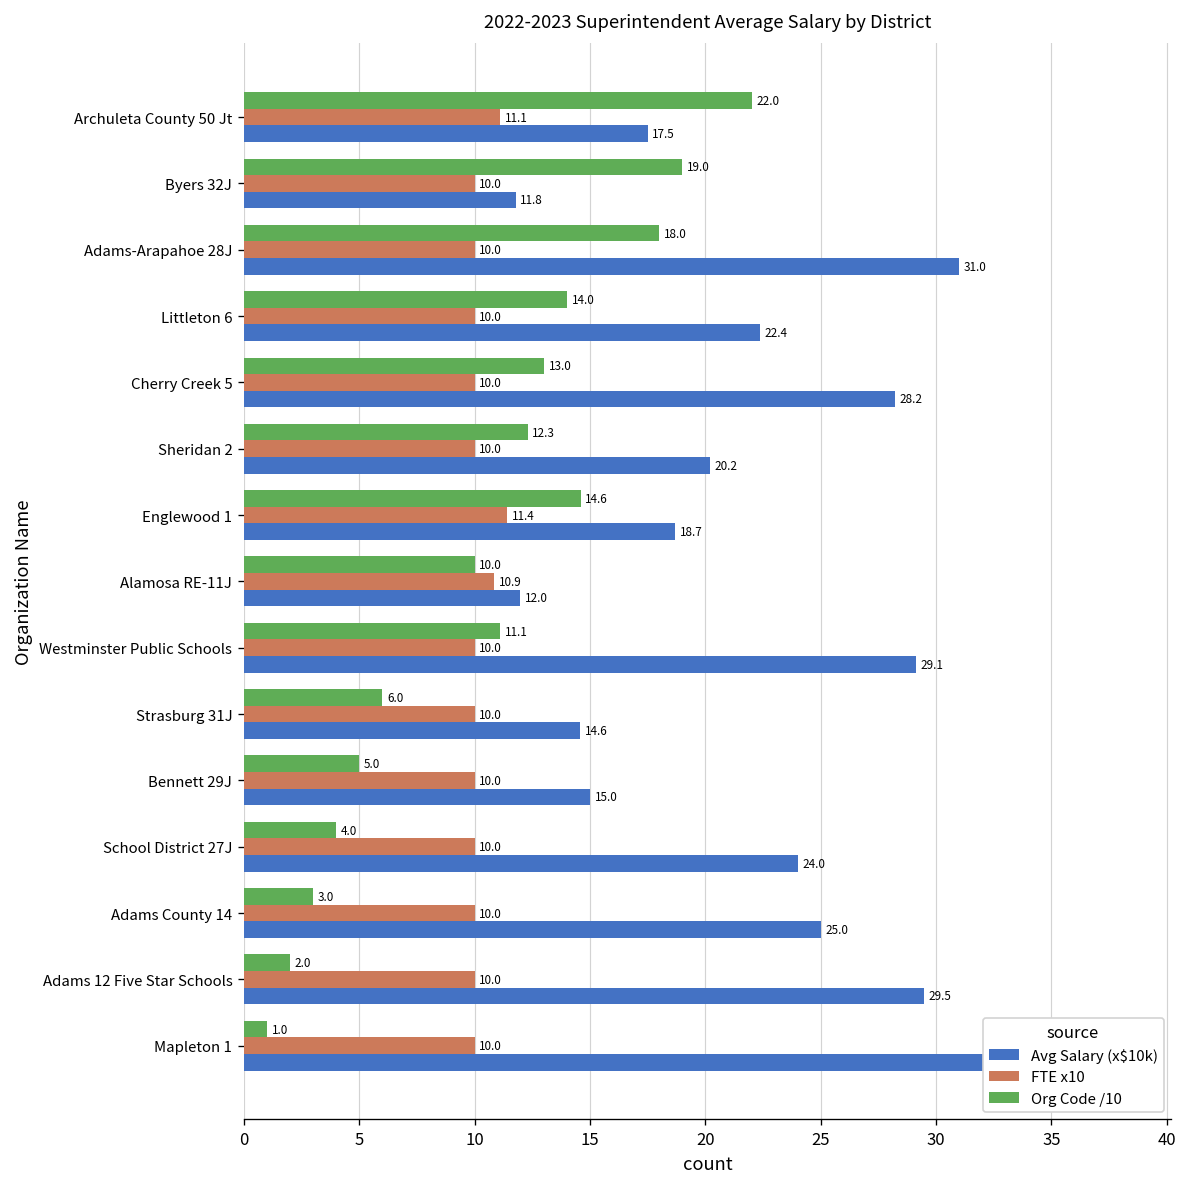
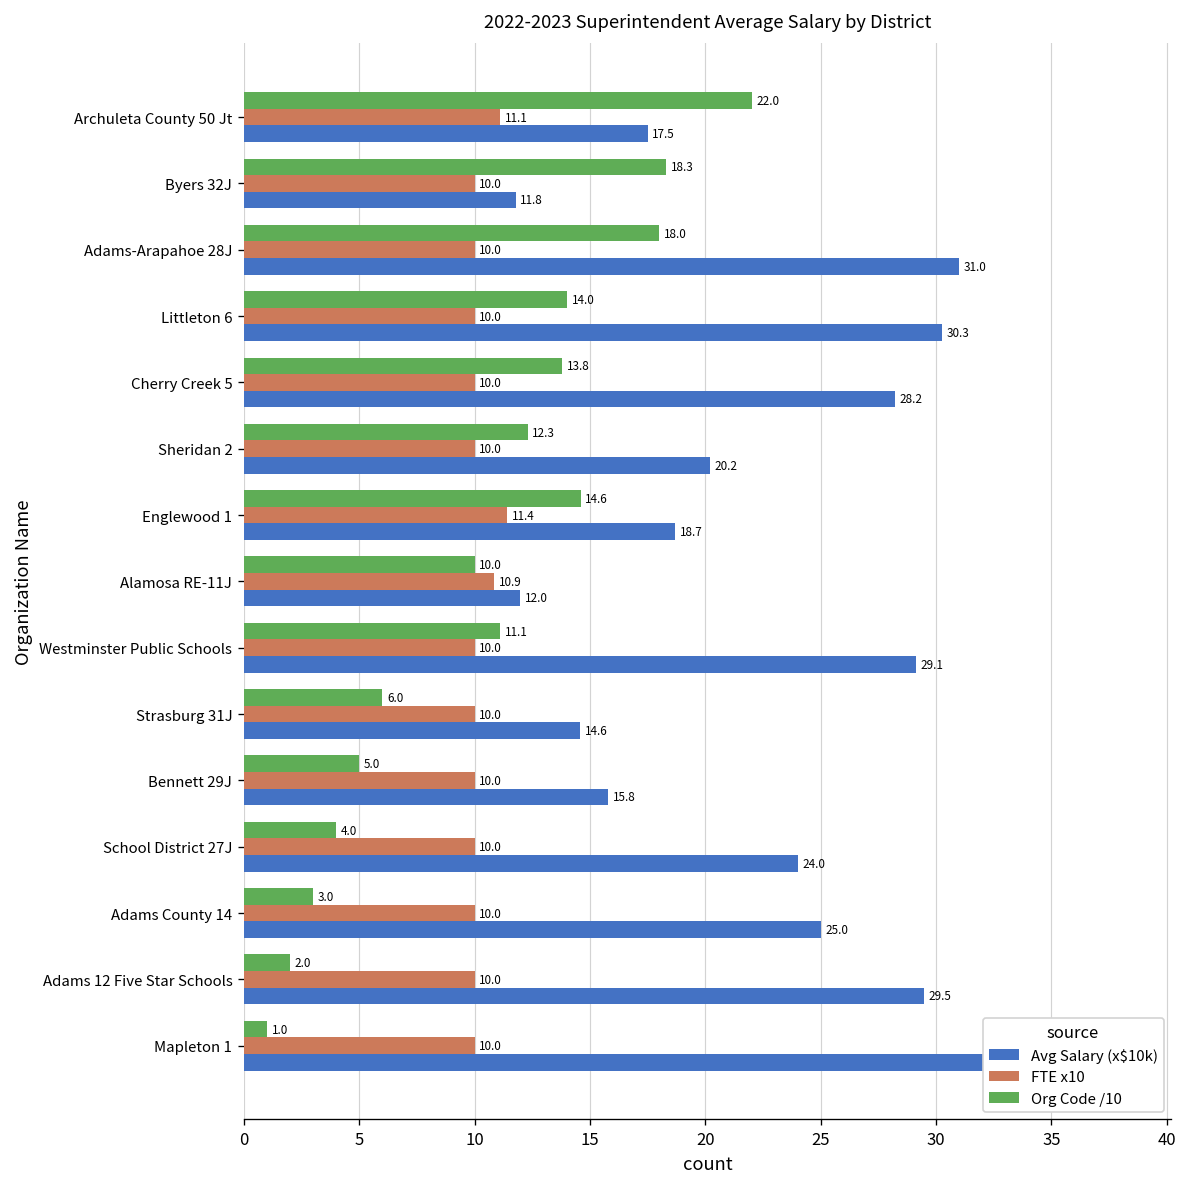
Org Code /10, Byers 32J: 19.0 -> 18.3
Avg Salary (x$10k), Littleton 6: 22.4 -> 30.3
Org Code /10, Cherry Creek 5: 13.0 -> 13.8
Avg Salary (x$10k), Bennett 29J: 15.0 -> 15.8
